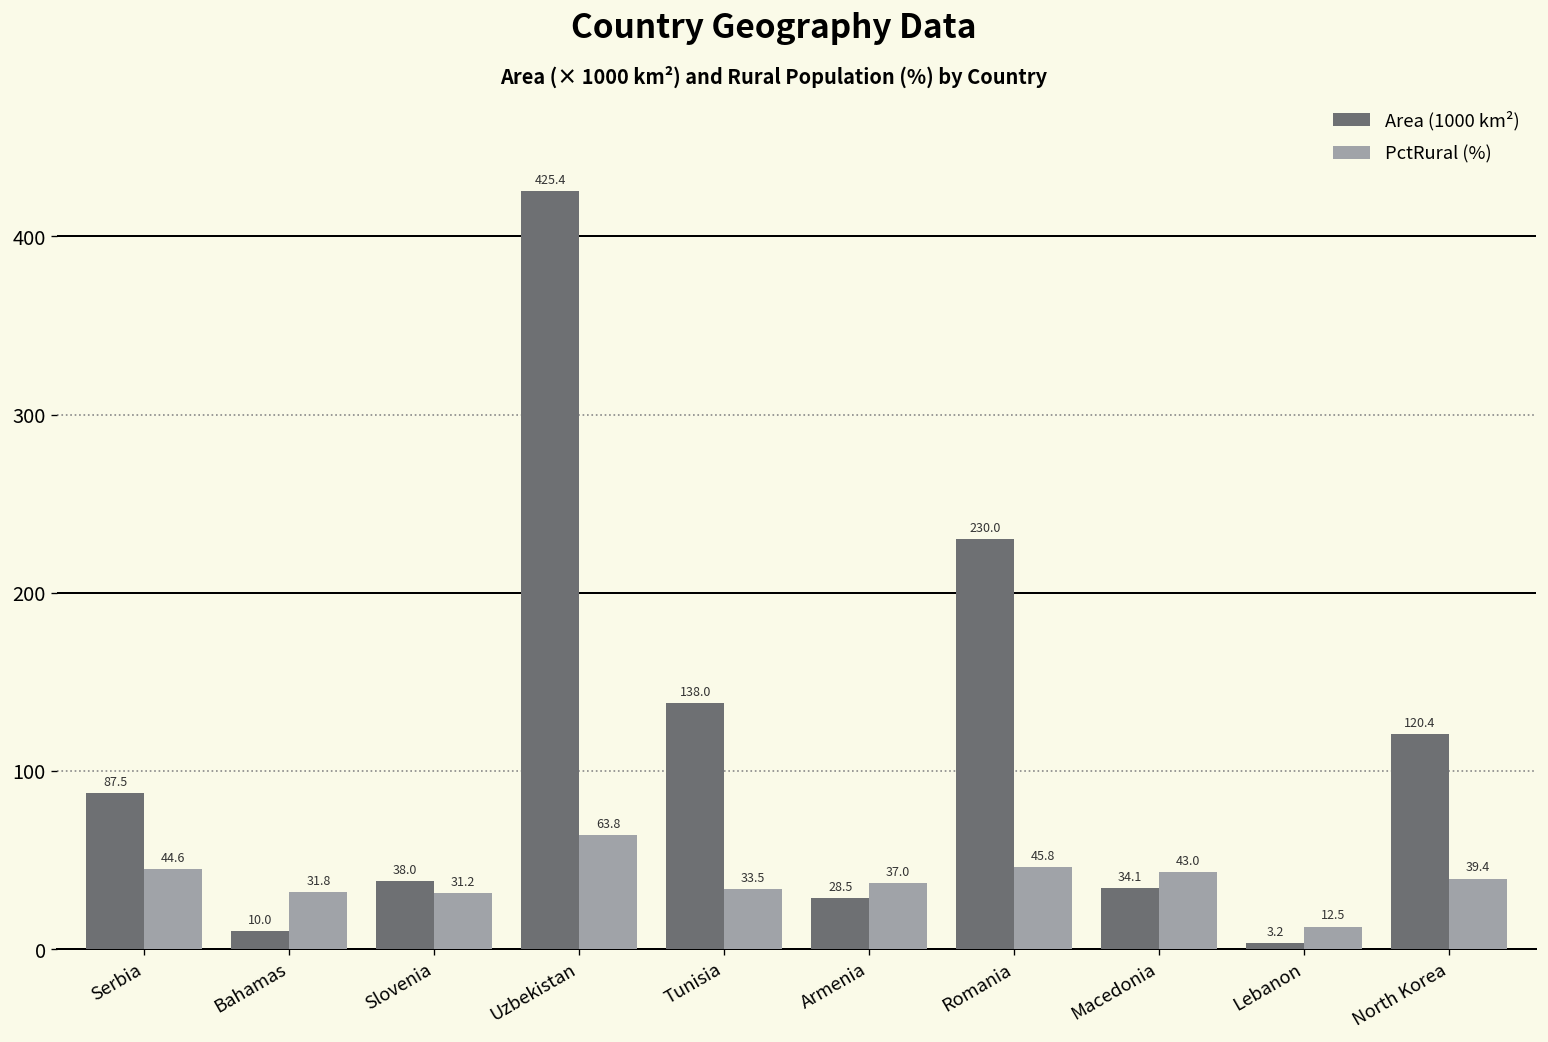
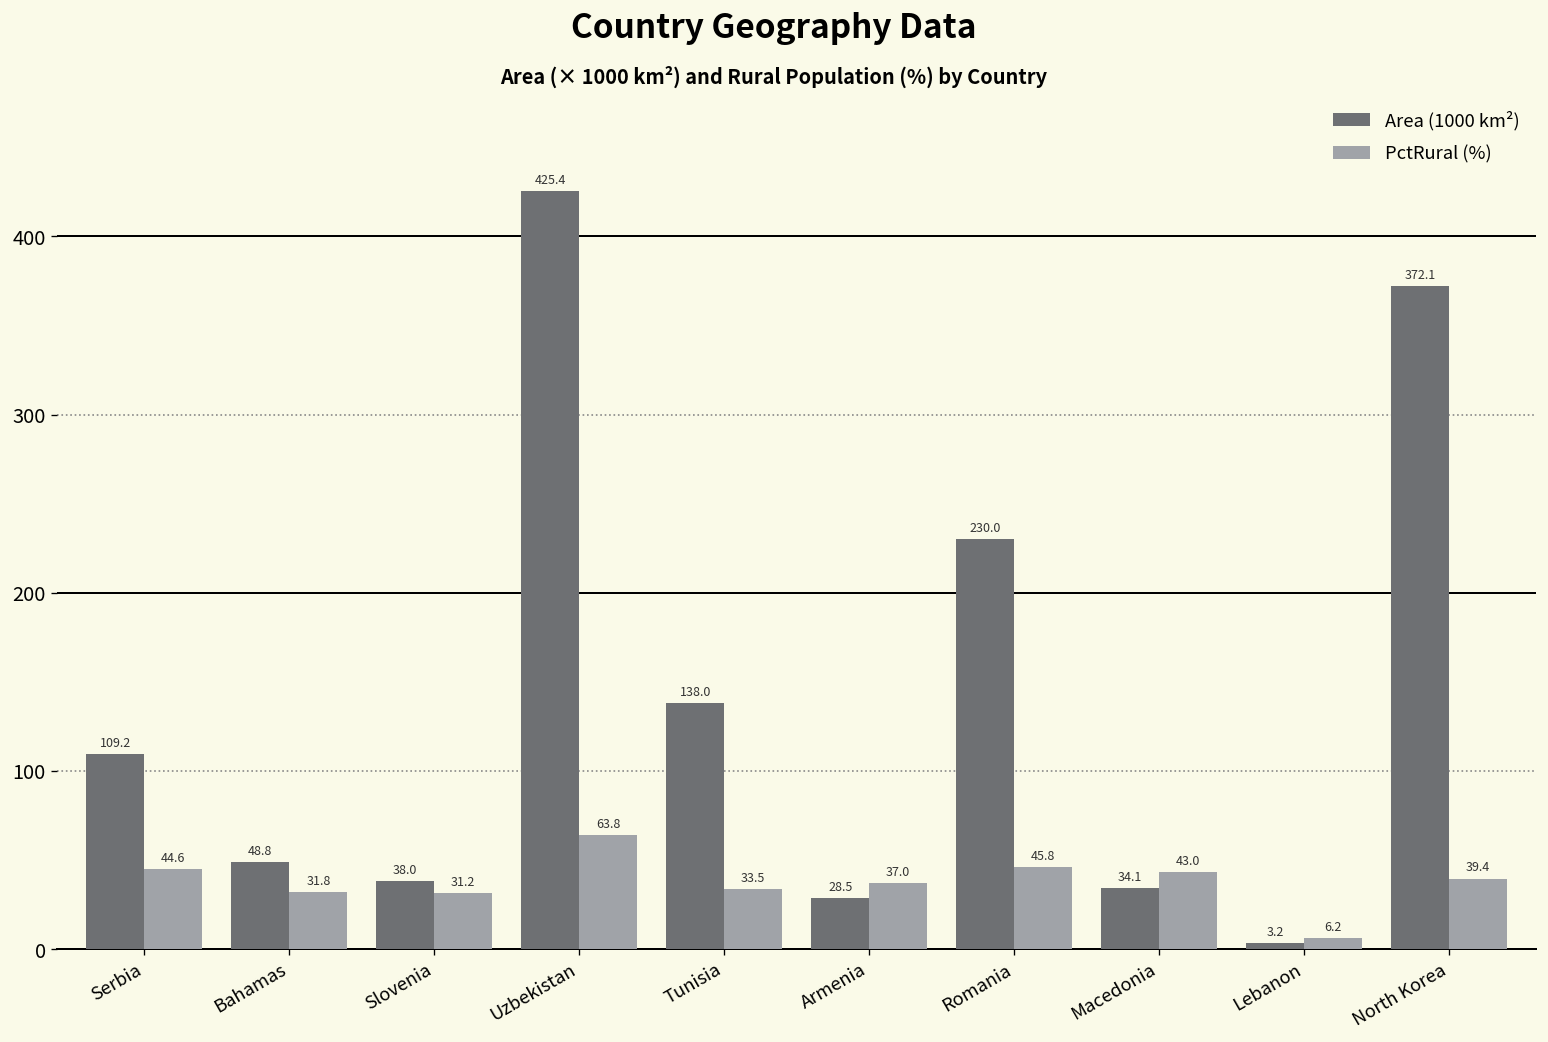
Area (1000 km²), Serbia: 87.5 -> 109.2
Area (1000 km²), Bahamas: 10.0 -> 48.8
PctRural (%), Lebanon: 12.5 -> 6.2
Area (1000 km²), North Korea: 120.4 -> 372.1
